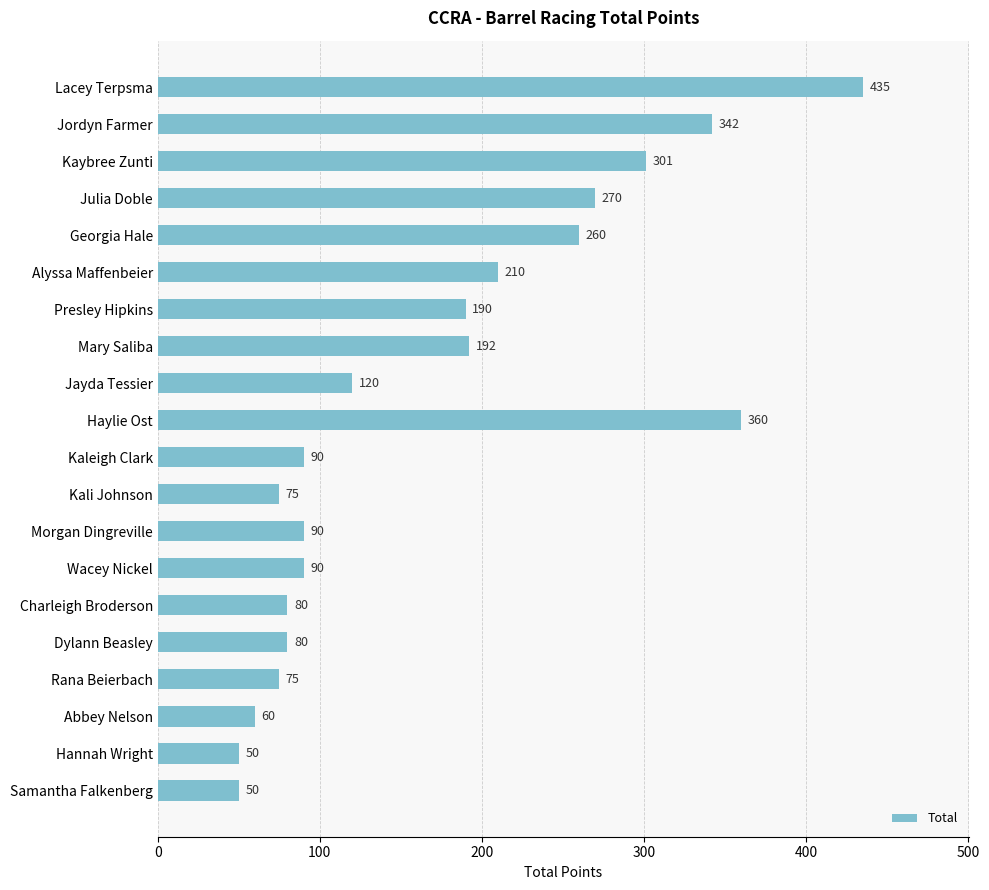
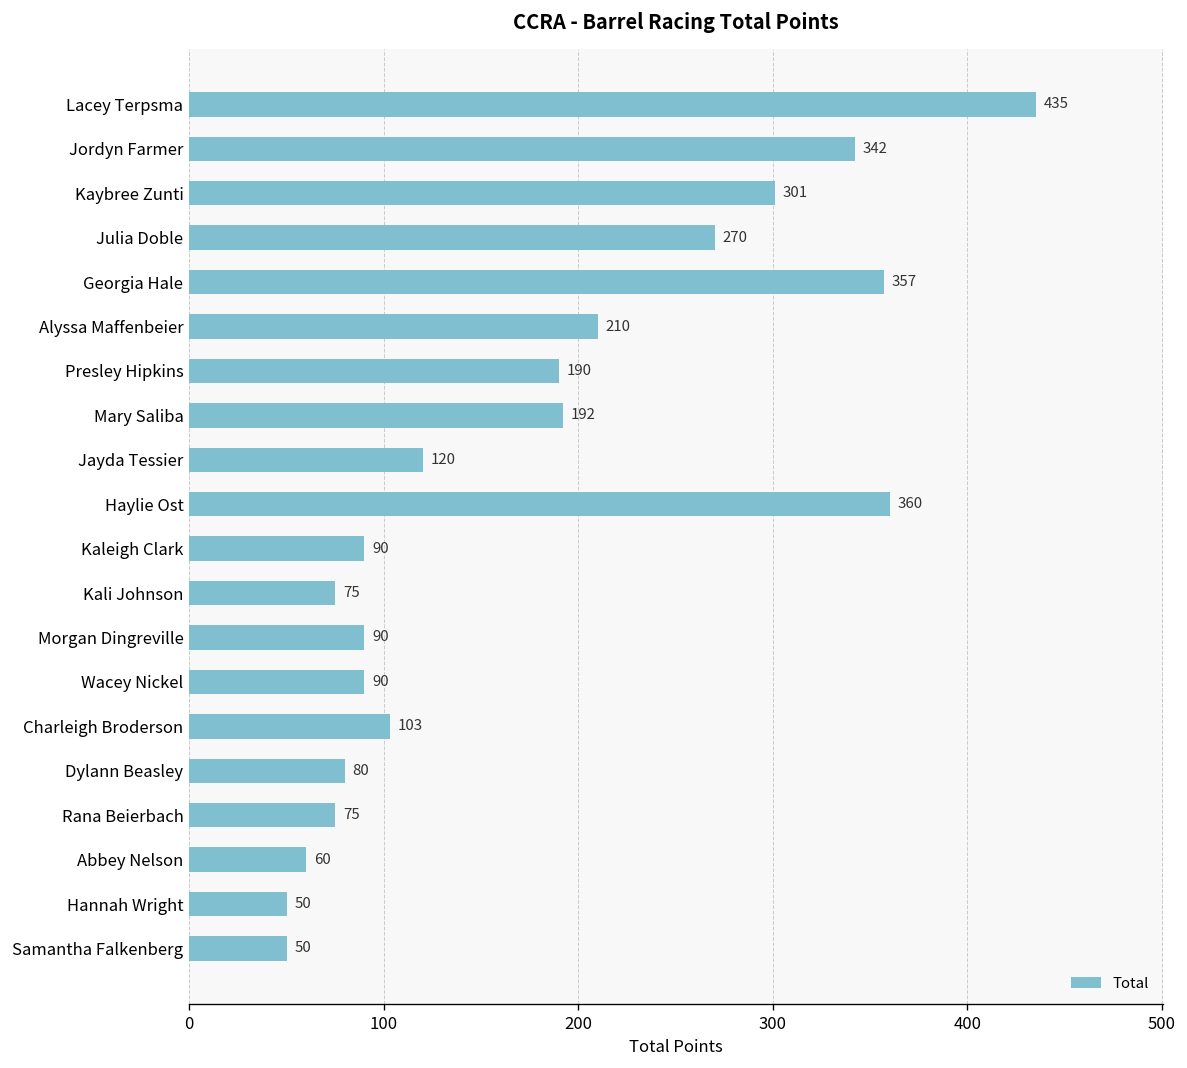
Georgia Hale: 260 -> 357
Charleigh Broderson: 80 -> 103
